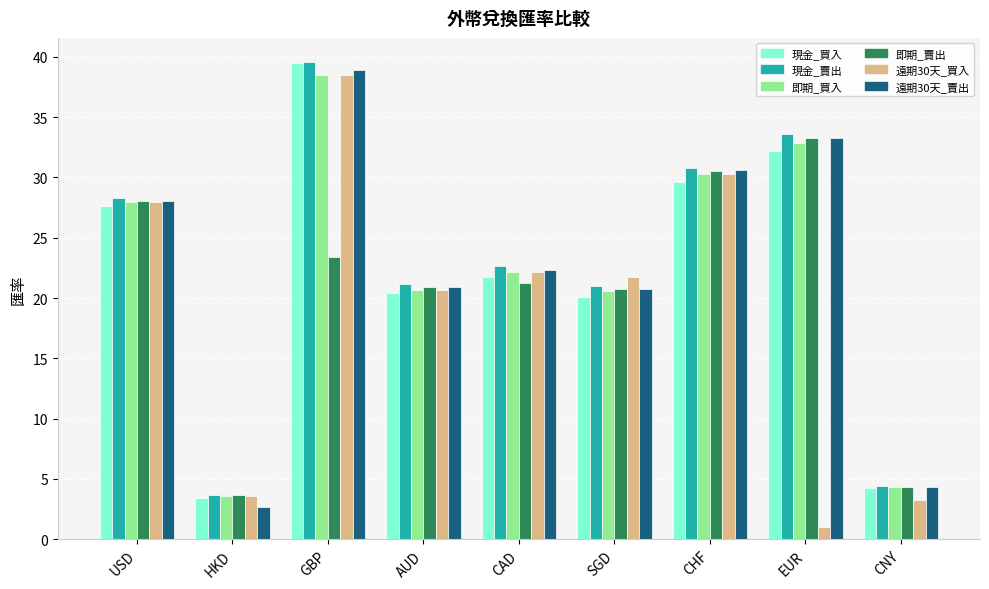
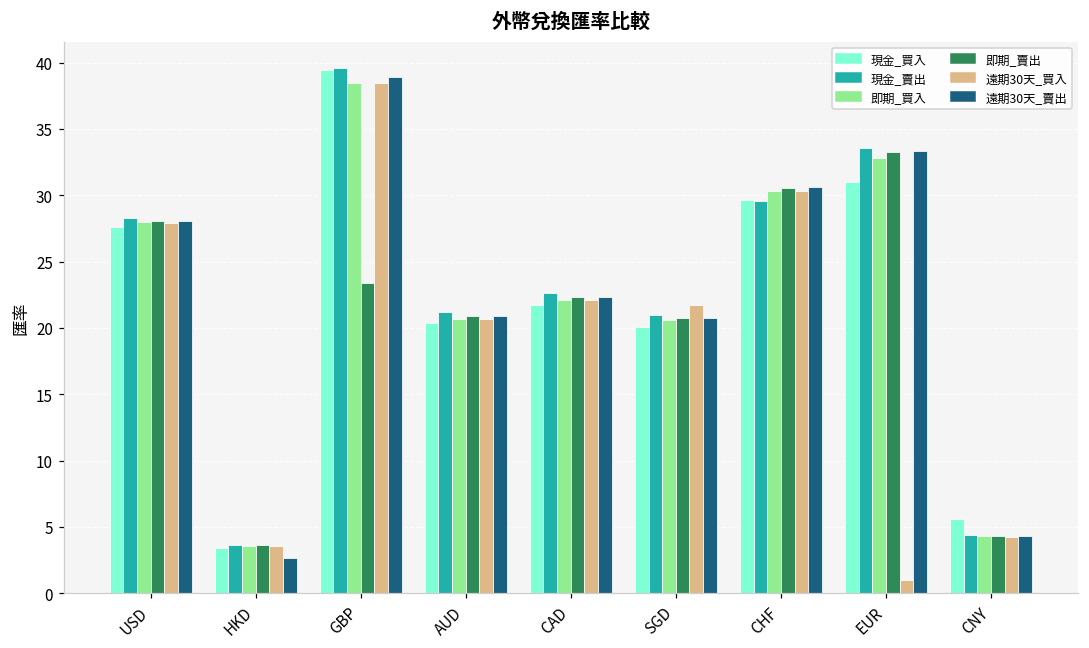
即期_賣出, CAD: 21.2 -> 22.3
現金_賣出, CHF: 30.8 -> 29.5
現金_買入, EUR: 32.2 -> 31.0
現金_買入, CNY: 4.2 -> 5.6
遠期30天_買入, CNY: 3.3 -> 4.3
